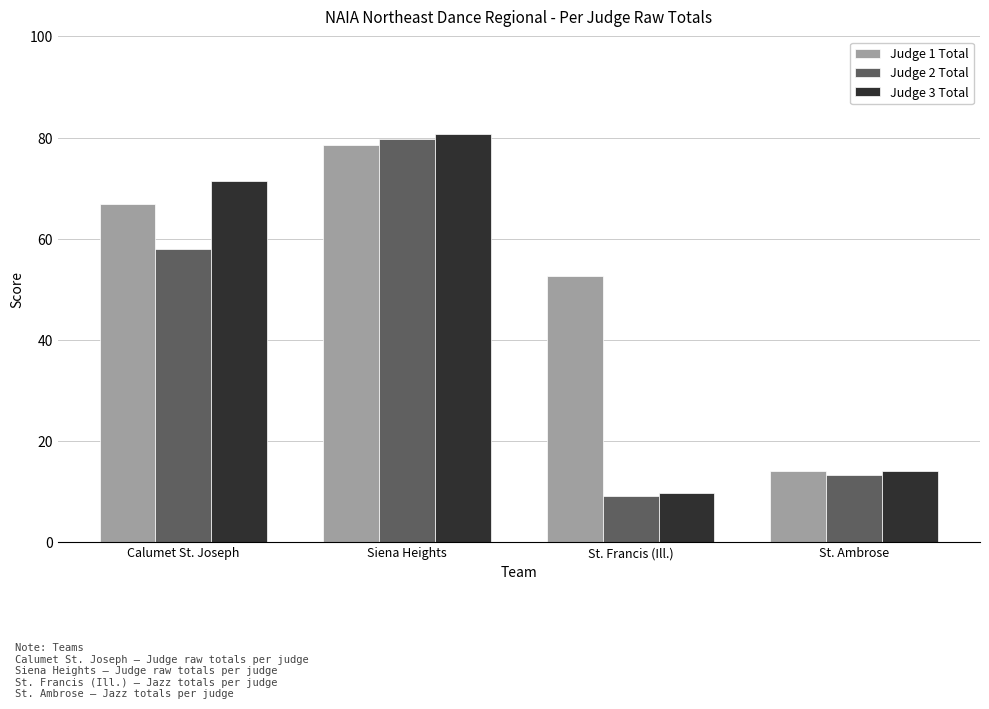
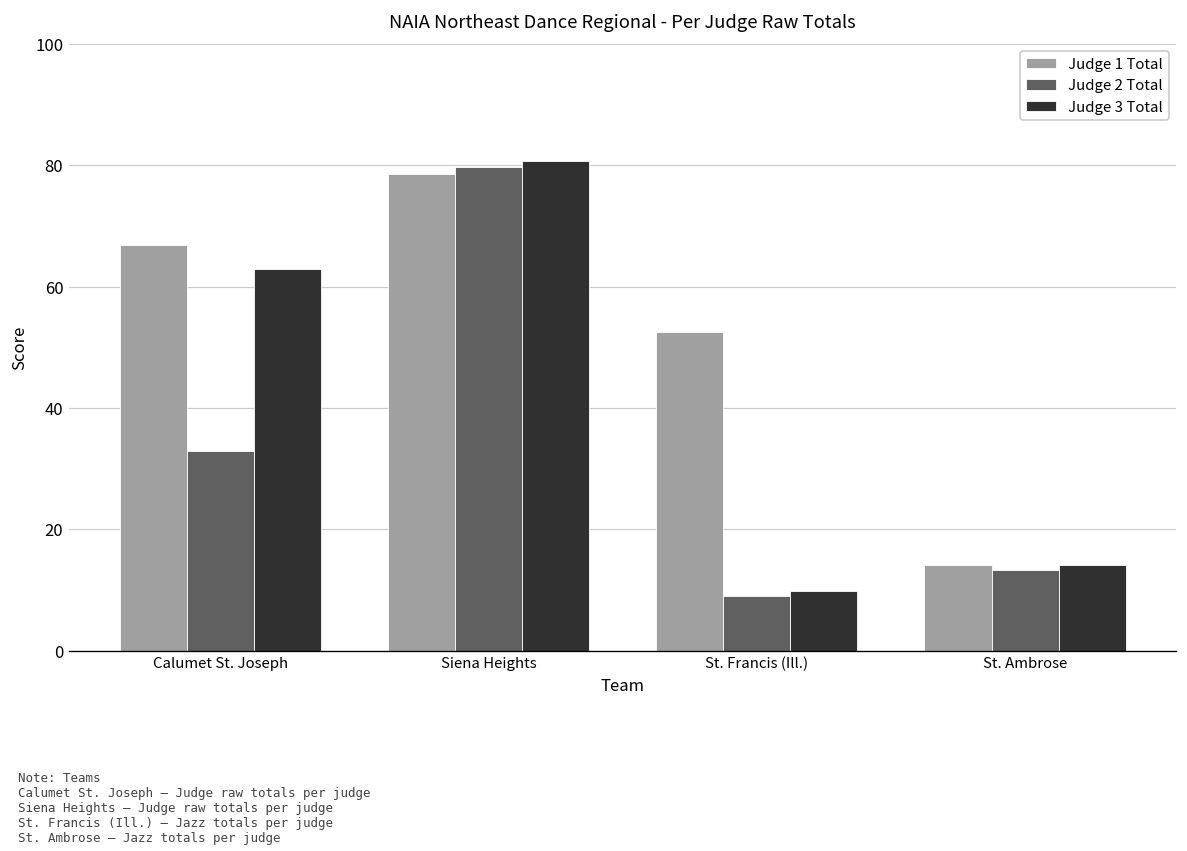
Judge 2 Total, Calumet St. Joseph: 58 -> 33
Judge 3 Total, Calumet St. Joseph: 72 -> 63
